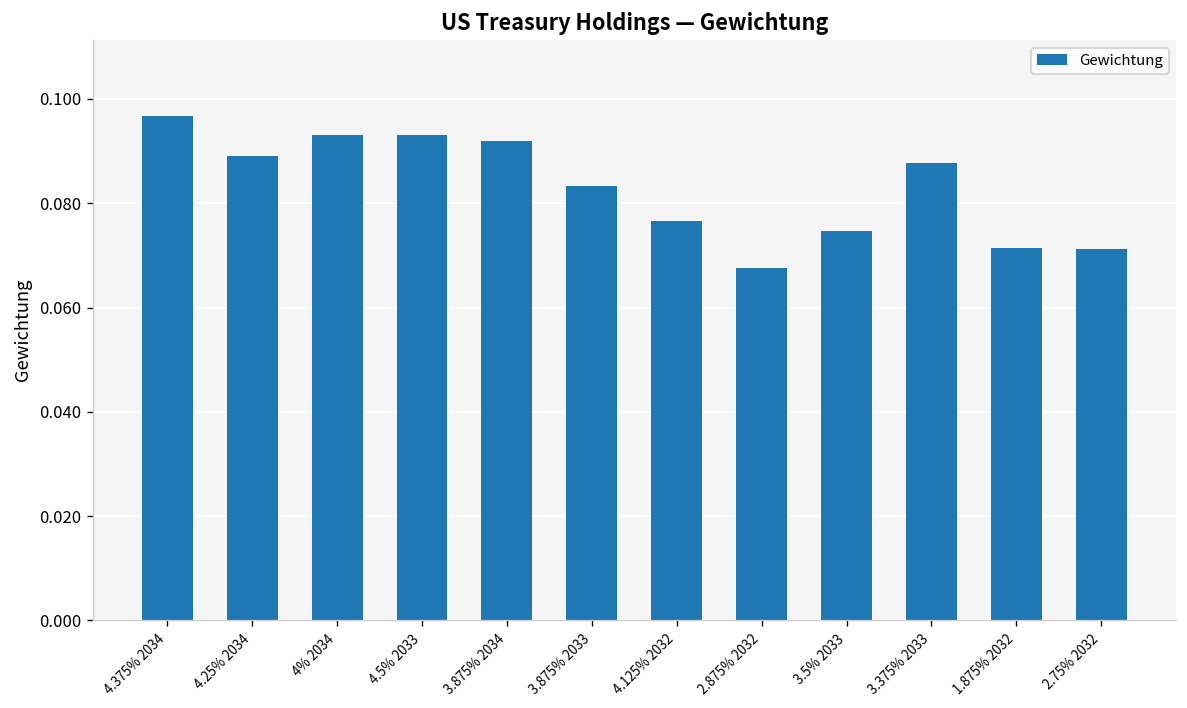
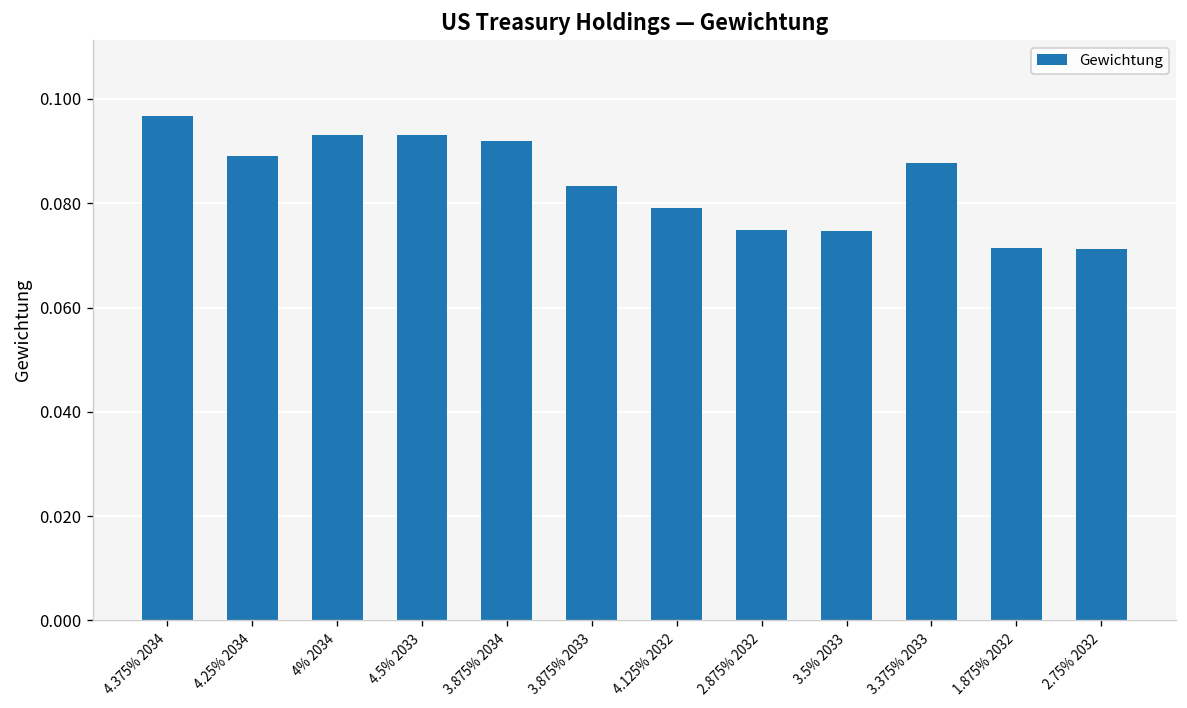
4.125% 2032: 0.077 -> 0.079
2.875% 2032: 0.068 -> 0.075
